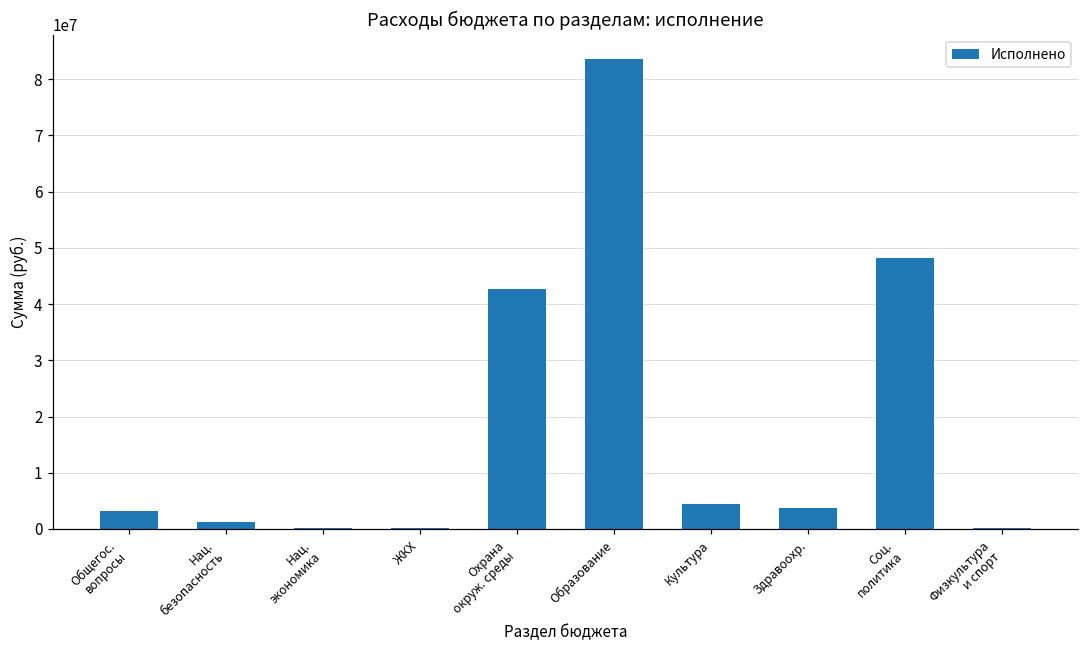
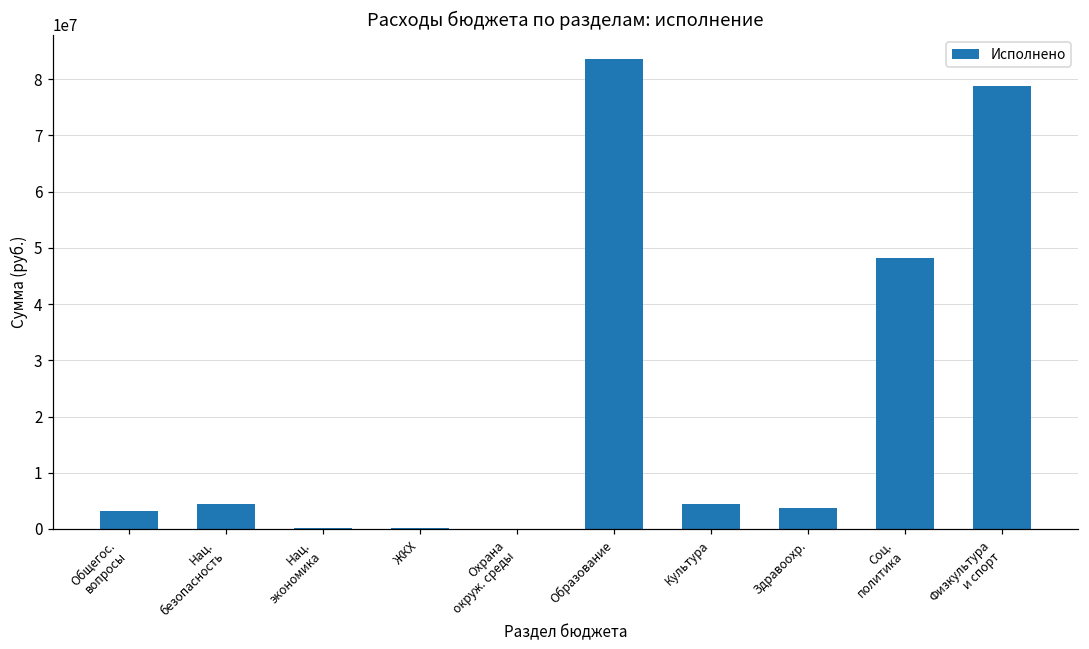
Нац. безопасность: 1000000 -> 4000000
Охрана окруж. среды: 43000000 -> 0
Физкультура и спорт: 0 -> 79000000
